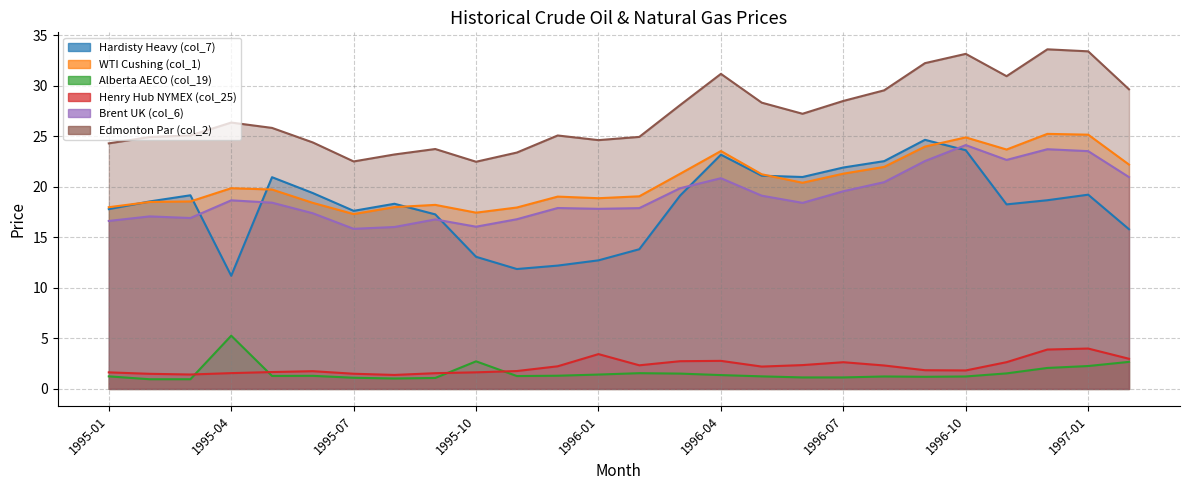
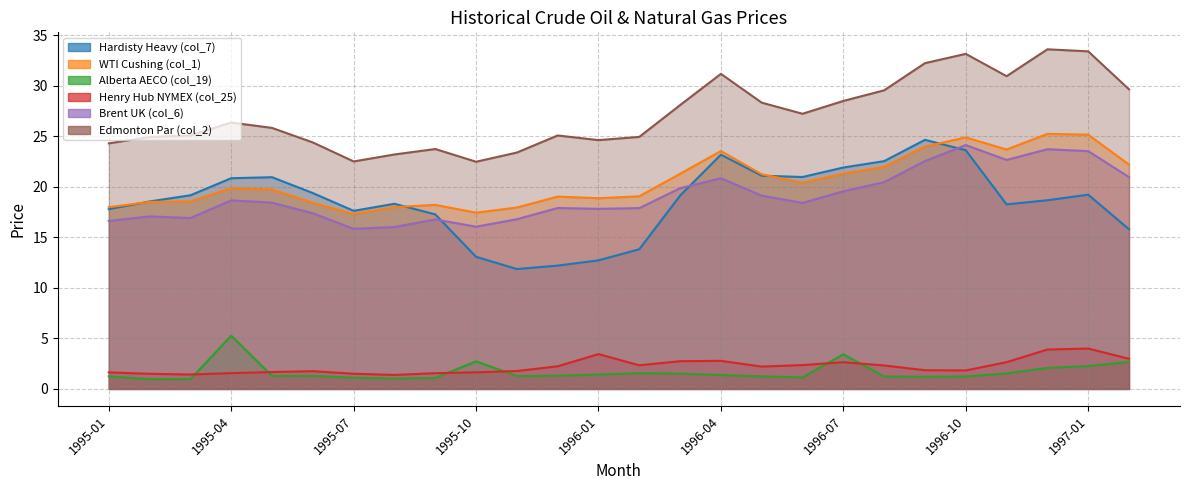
Hardisty Heavy (col_7), 1995-04: 11.2 -> 20.9
Alberta AECO (col_19), 1996-07: 1.1 -> 3.4
